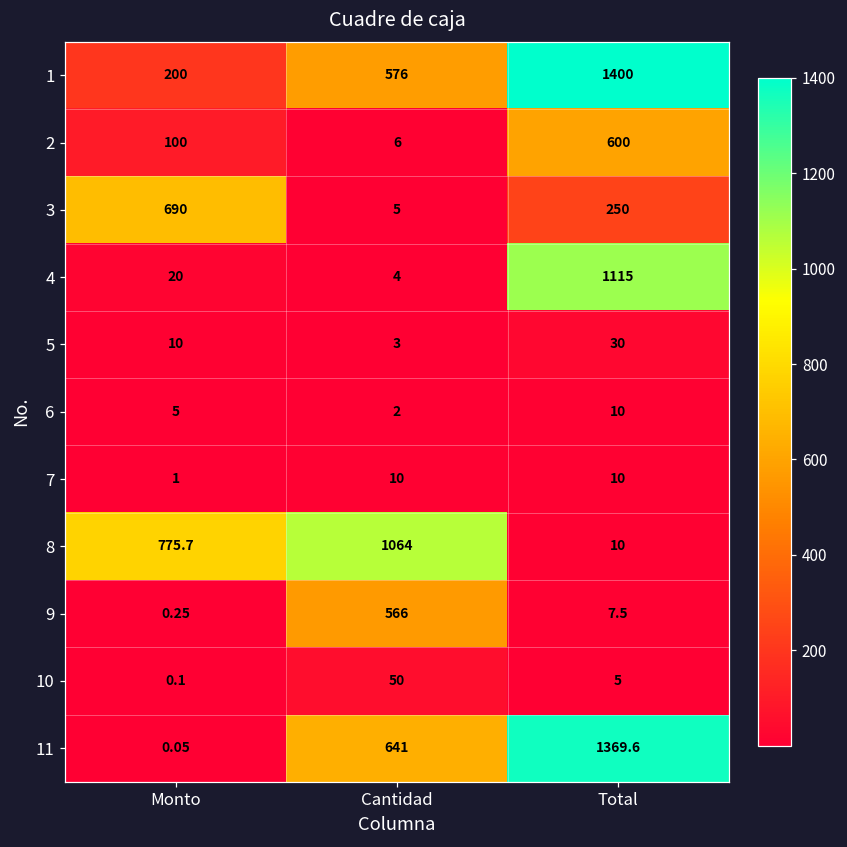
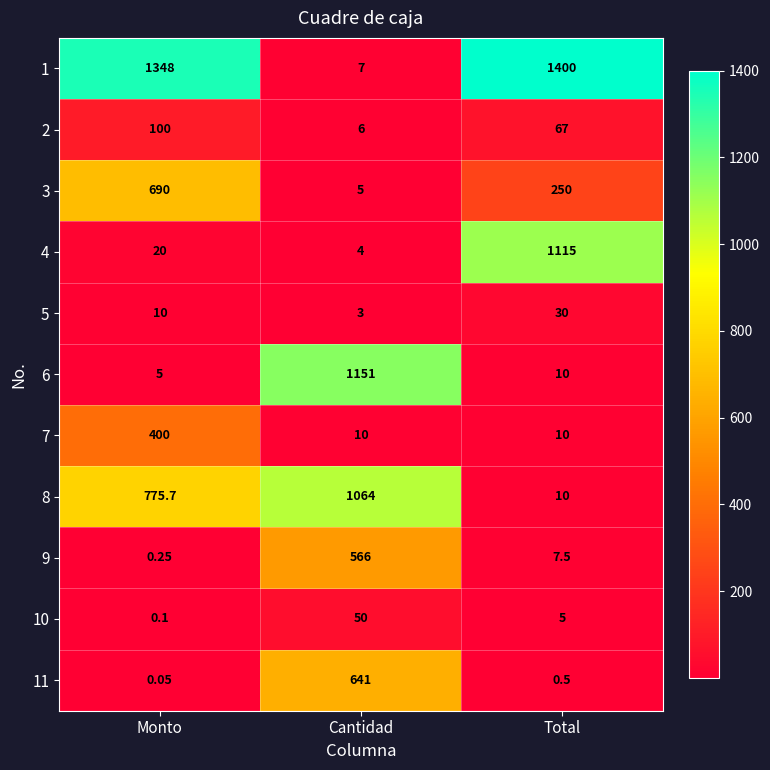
1, Monto: 200 -> 1348
1, Cantidad: 576 -> 7
2, Total: 600 -> 67
6, Cantidad: 2 -> 1151
7, Monto: 1 -> 400
11, Total: 1369.6 -> 0.5
